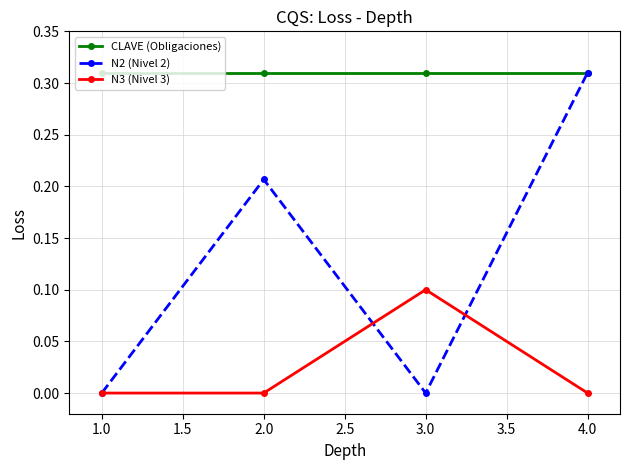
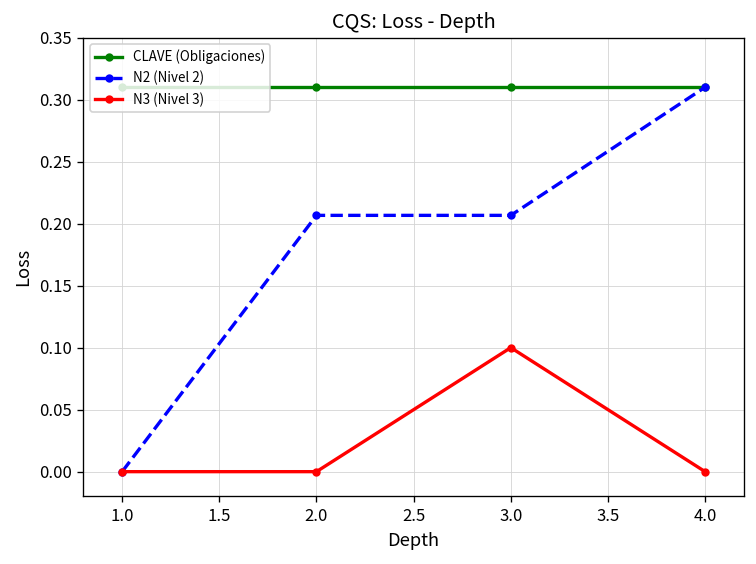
N2 (Nivel 2), 3.0: 0.000 -> 0.207
